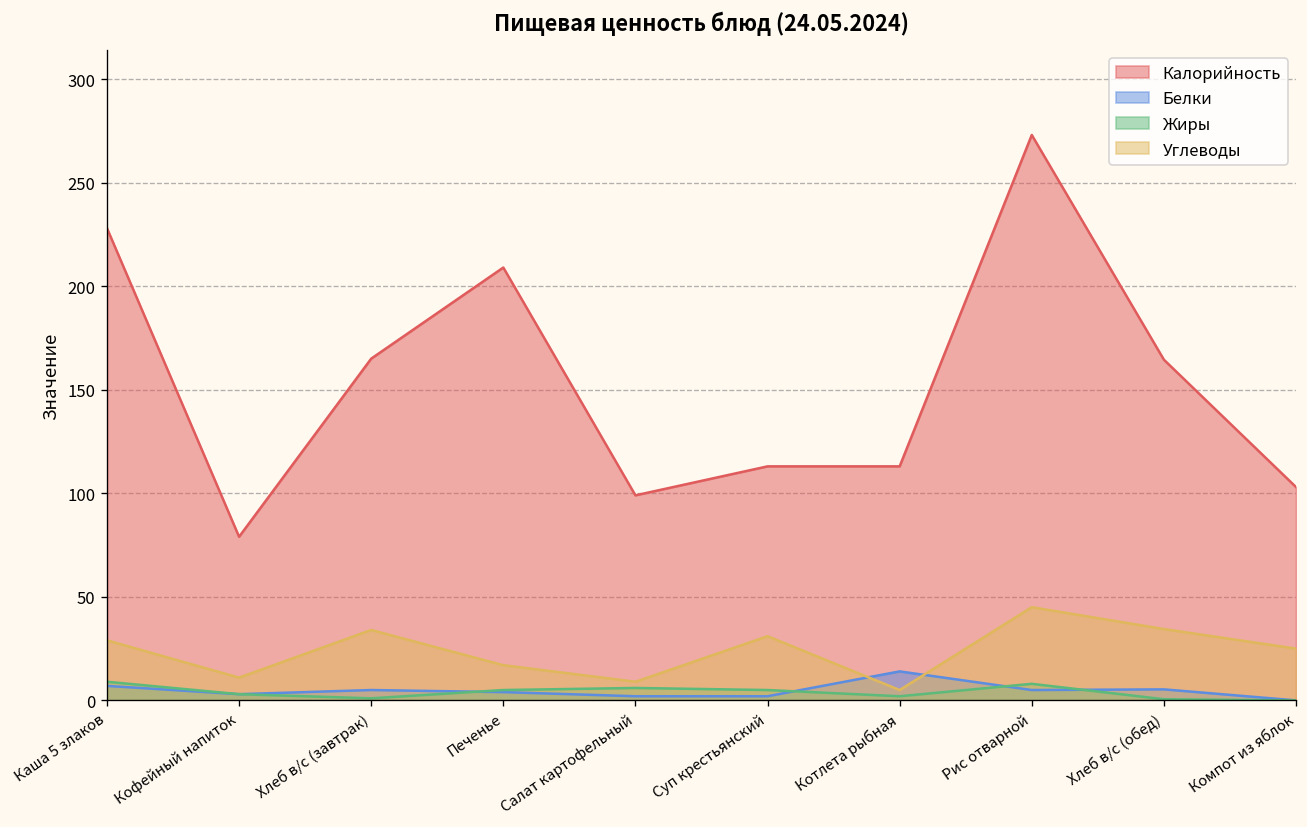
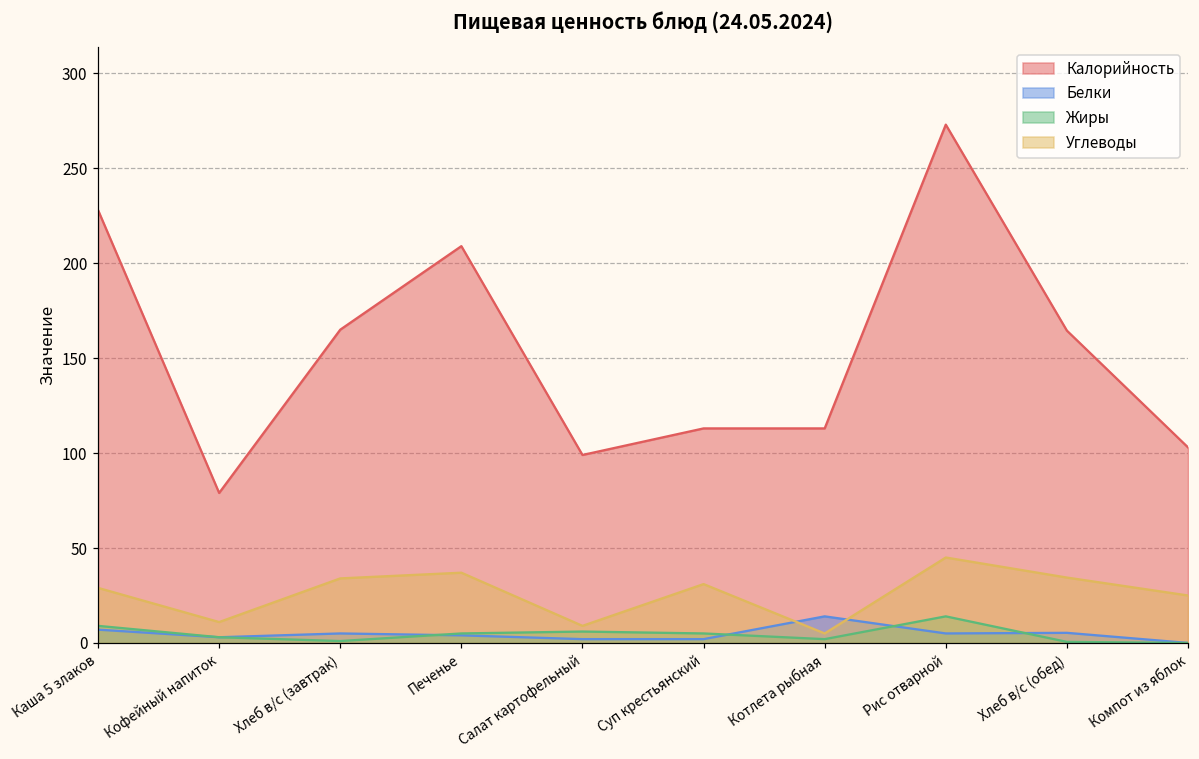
Углеводы, Печенье: 17 -> 37
Жиры, Рис отварной: 8 -> 14
